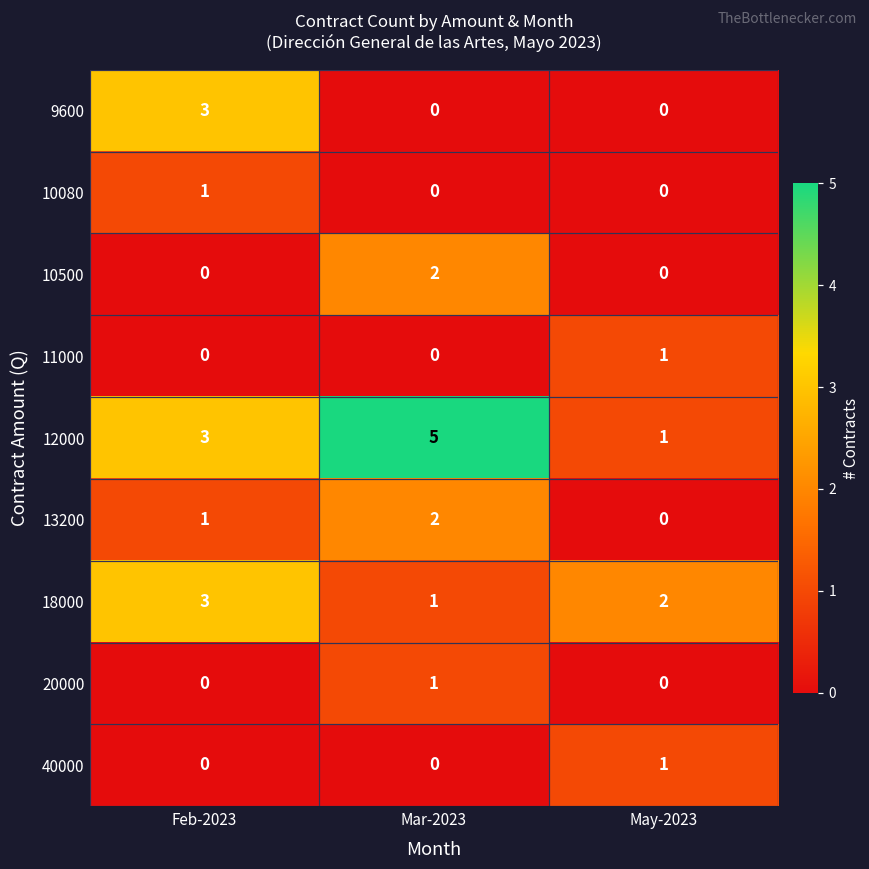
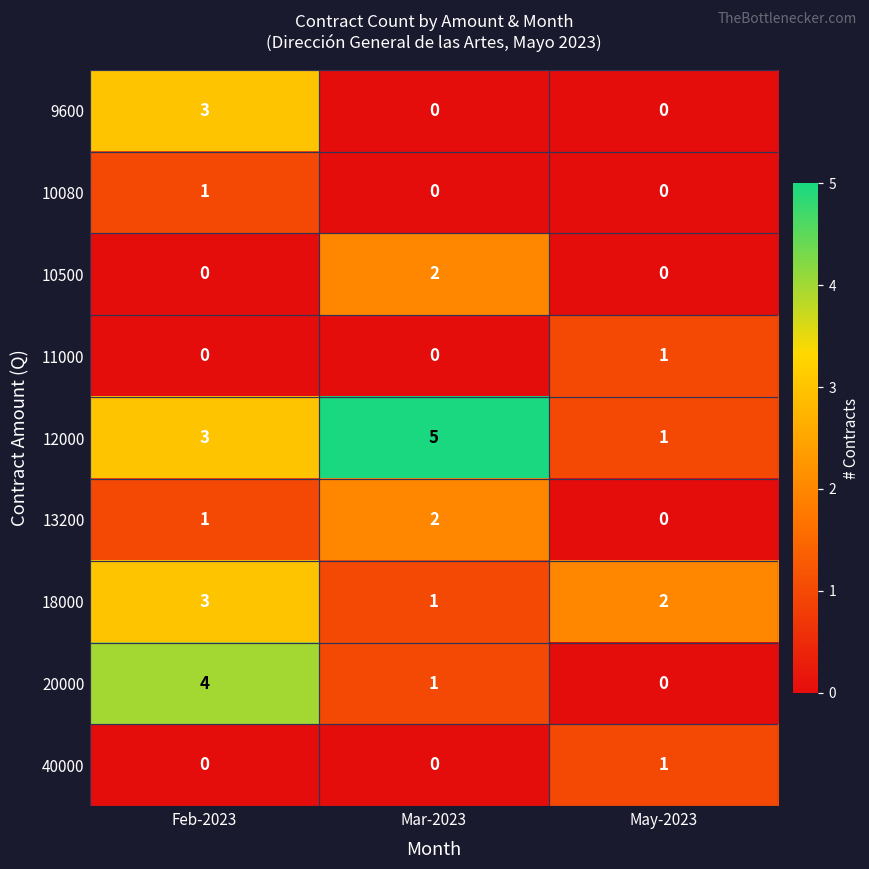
20000, Feb-2023: 0 -> 4
